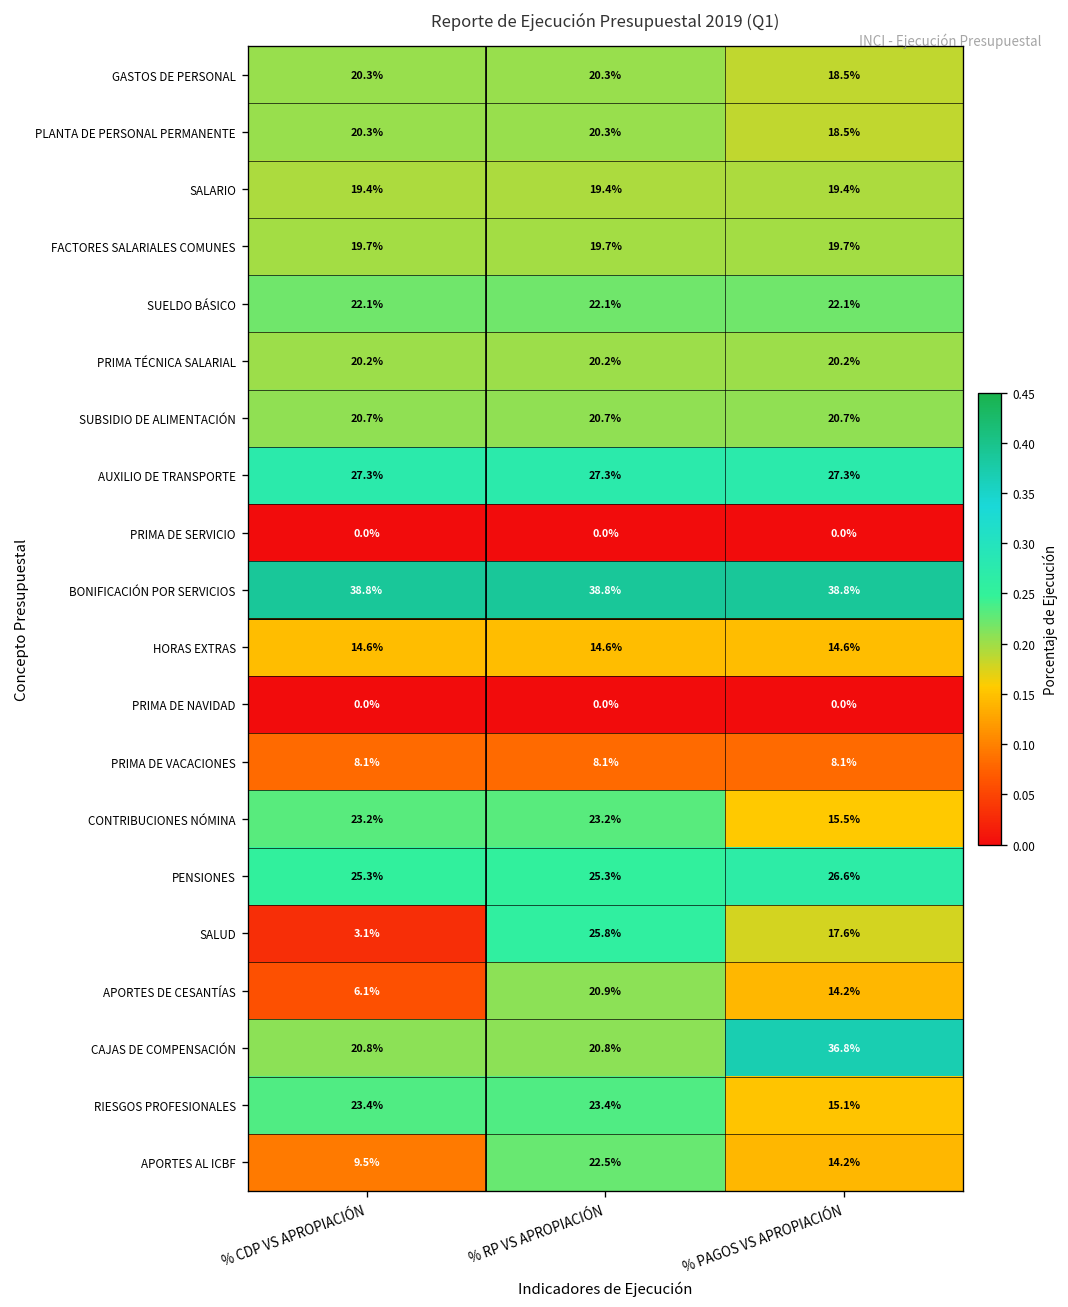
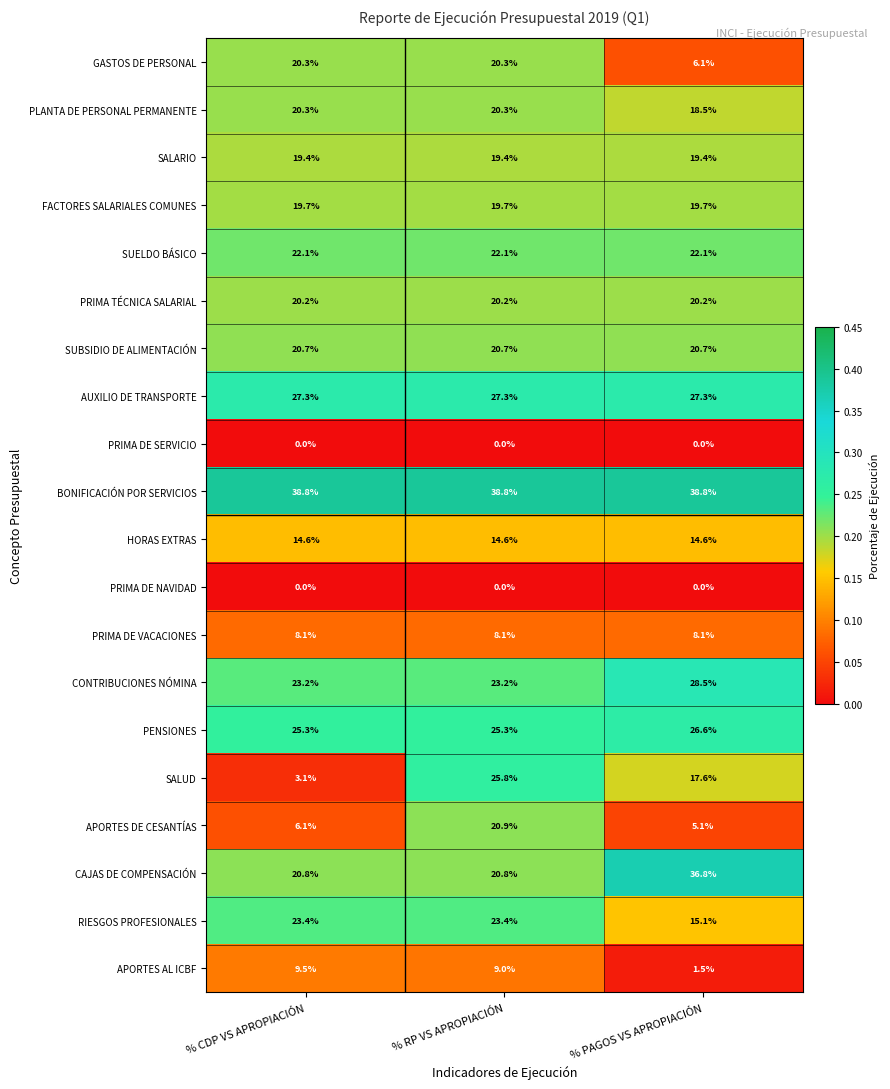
GASTOS DE PERSONAL, % PAGOS VS APROPIACIÓN: 18.5% -> 6.1%
CONTRIBUCIONES NÓMINA, % PAGOS VS APROPIACIÓN: 15.5% -> 28.5%
APORTES DE CESANTÍAS, % PAGOS VS APROPIACIÓN: 14.2% -> 5.1%
APORTES AL ICBF, % RP VS APROPIACIÓN: 22.5% -> 9.0%
APORTES AL ICBF, % PAGOS VS APROPIACIÓN: 14.2% -> 1.5%
